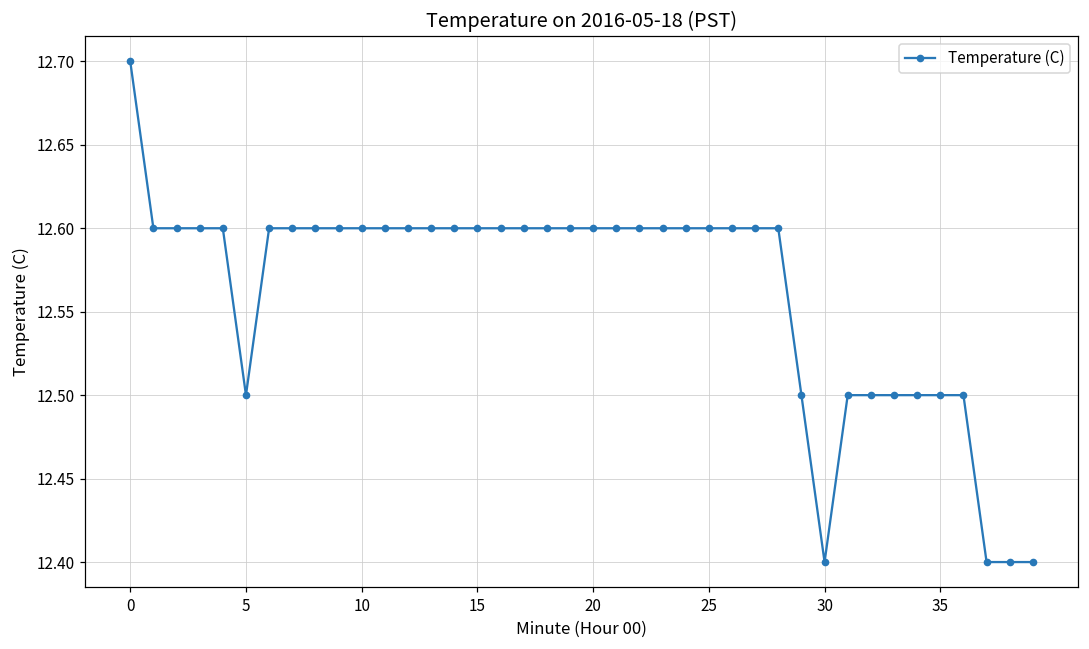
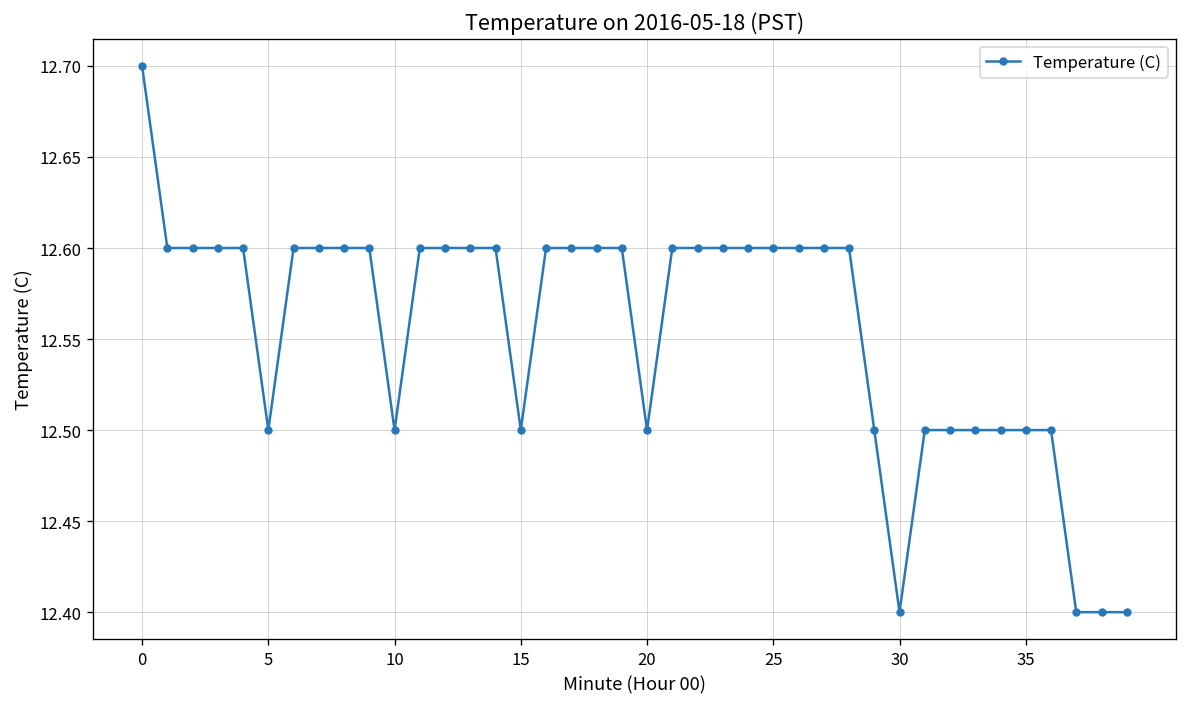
10: 12.6 -> 12.5
15: 12.6 -> 12.5
20: 12.6 -> 12.5
